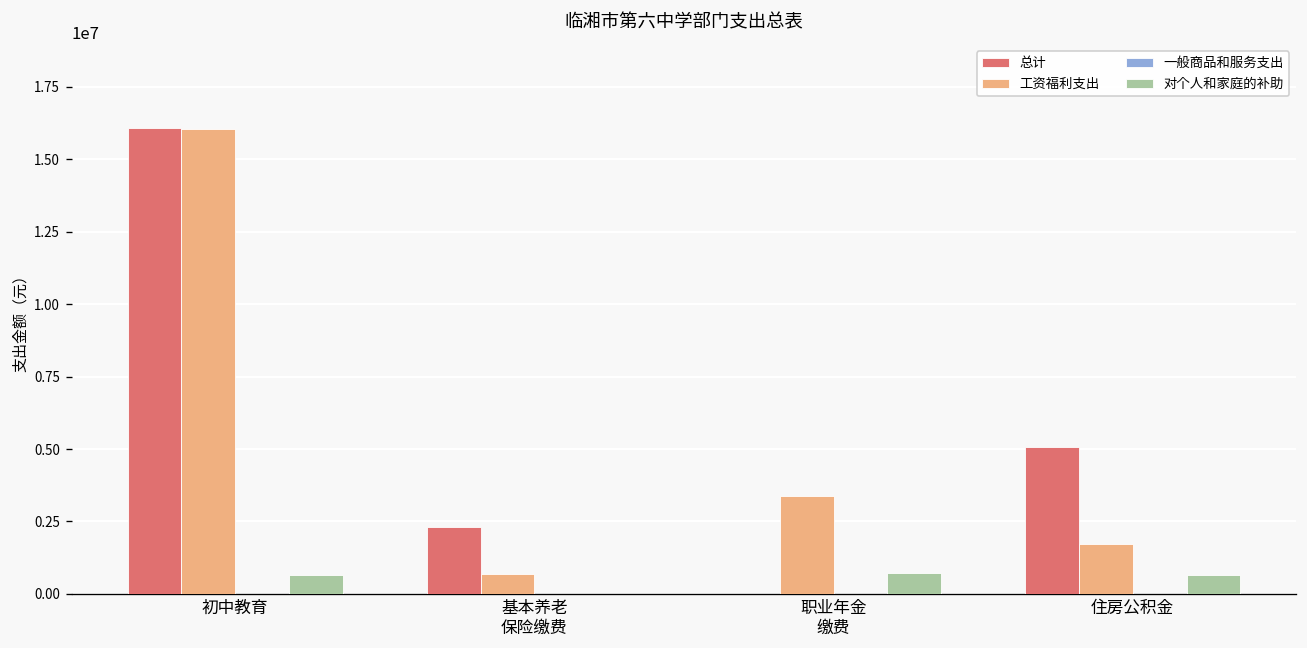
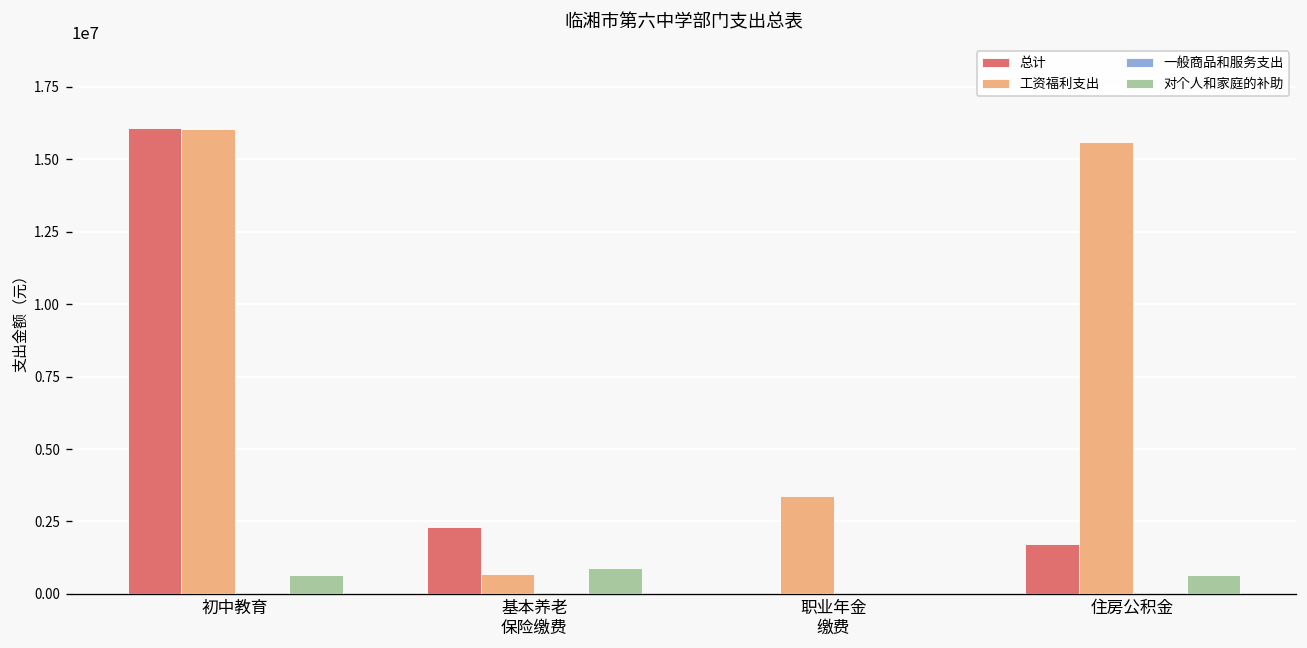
对个人和家庭的补助, 基本养老 保险缴费: 0 -> 900000
对个人和家庭的补助, 职业年金 缴费: 700000 -> 0
总计, 住房公积金: 5100000 -> 1700000
工资福利支出, 住房公积金: 1700000 -> 15600000
